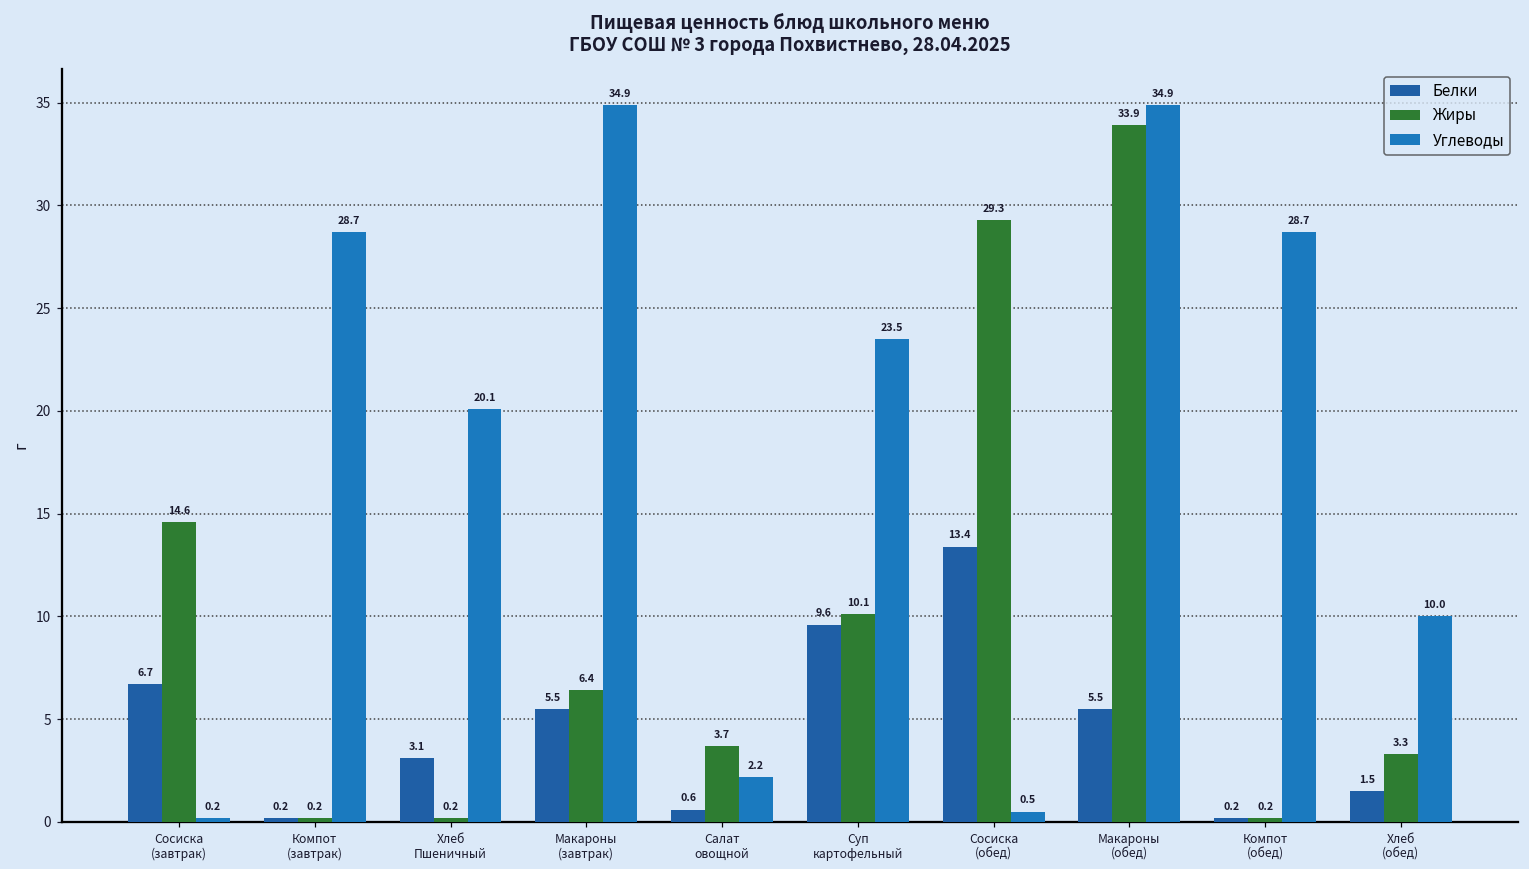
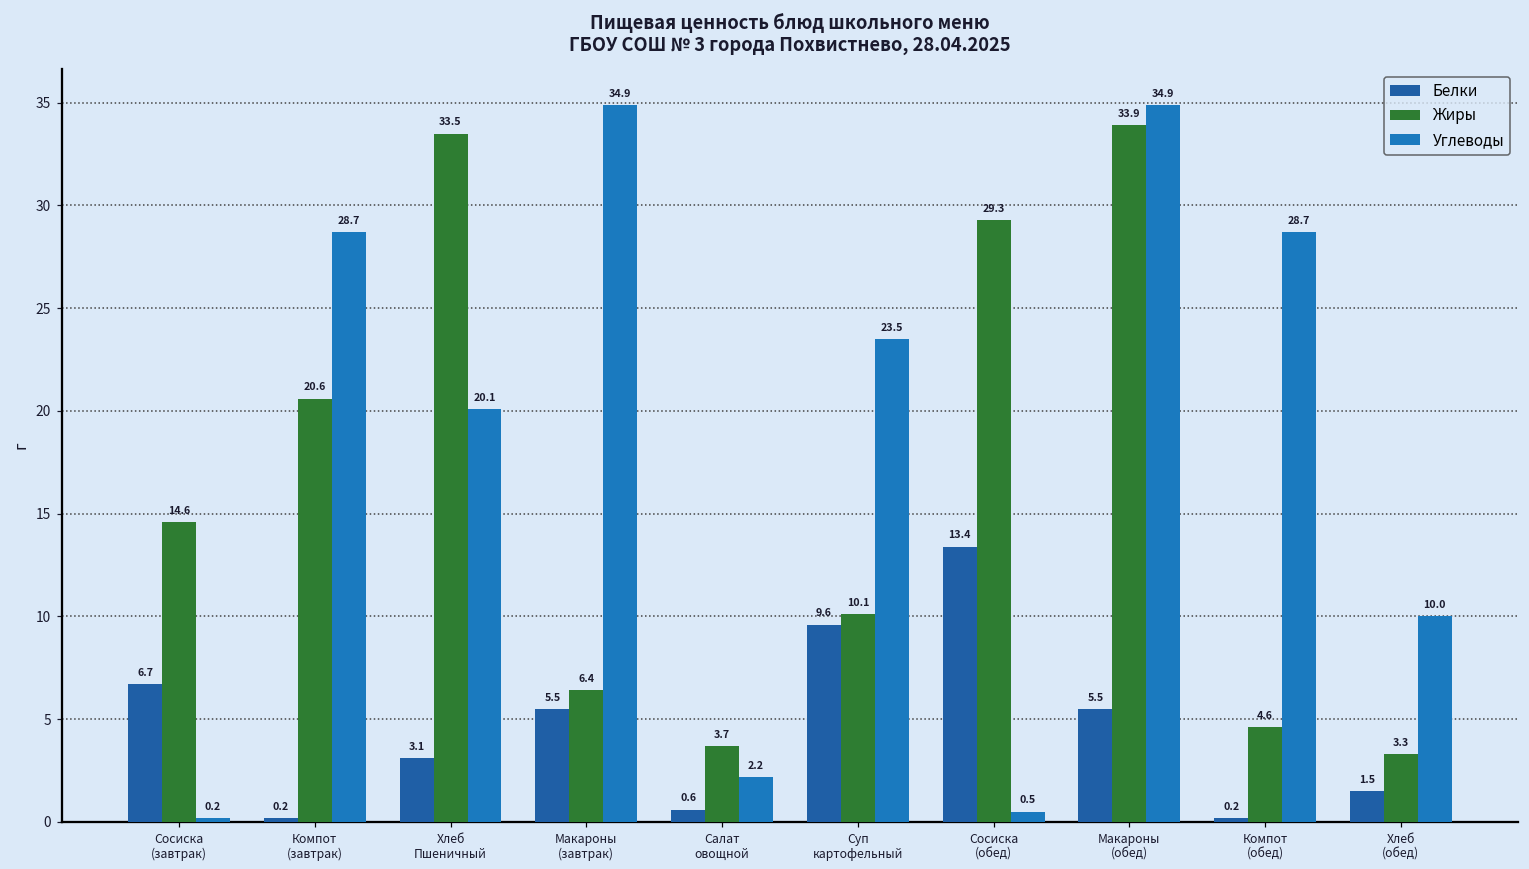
Жиры, Компот (завтрак): 0.2 -> 20.6
Жиры, Хлеб Пшеничный: 0.2 -> 33.5
Жиры, Компот (обед): 0.2 -> 4.6
